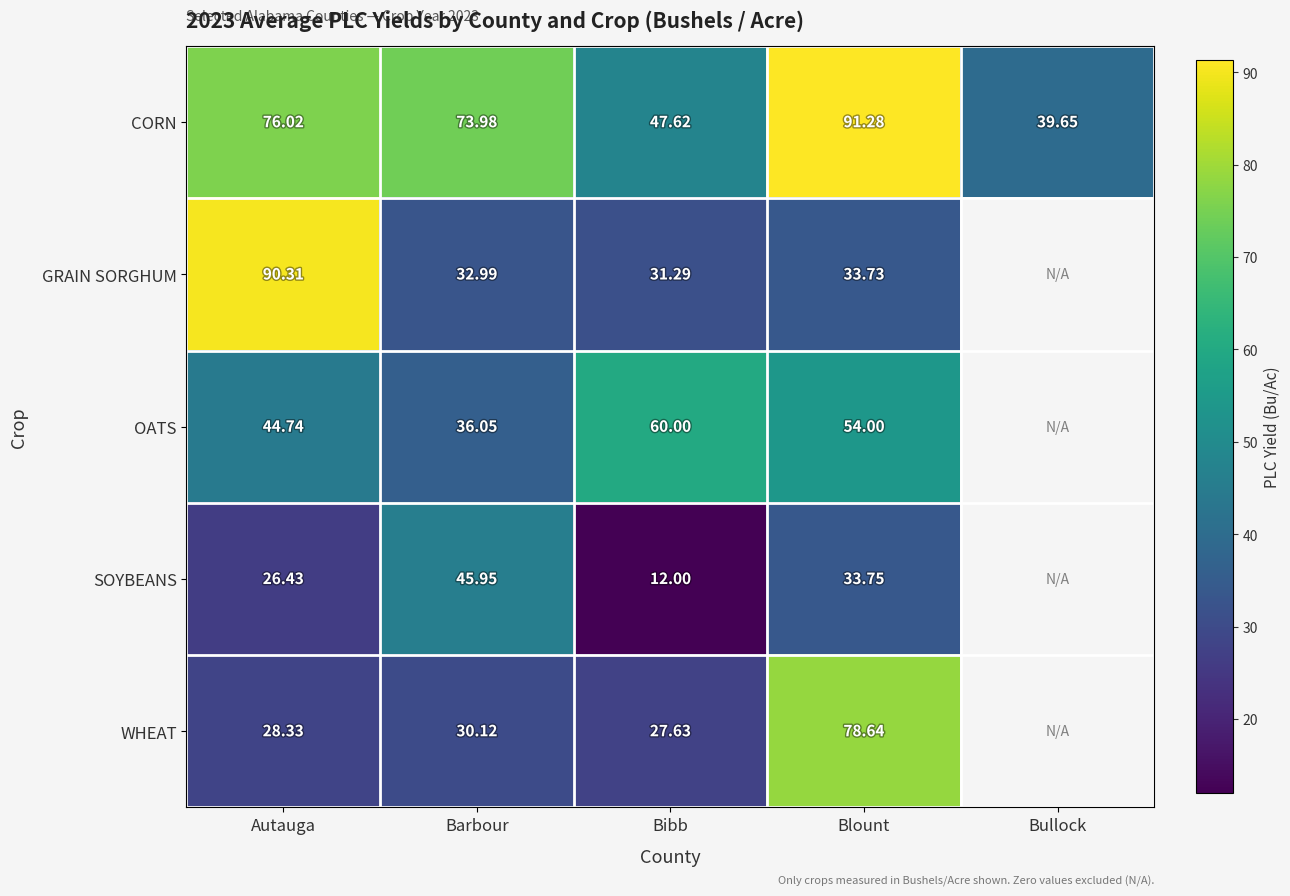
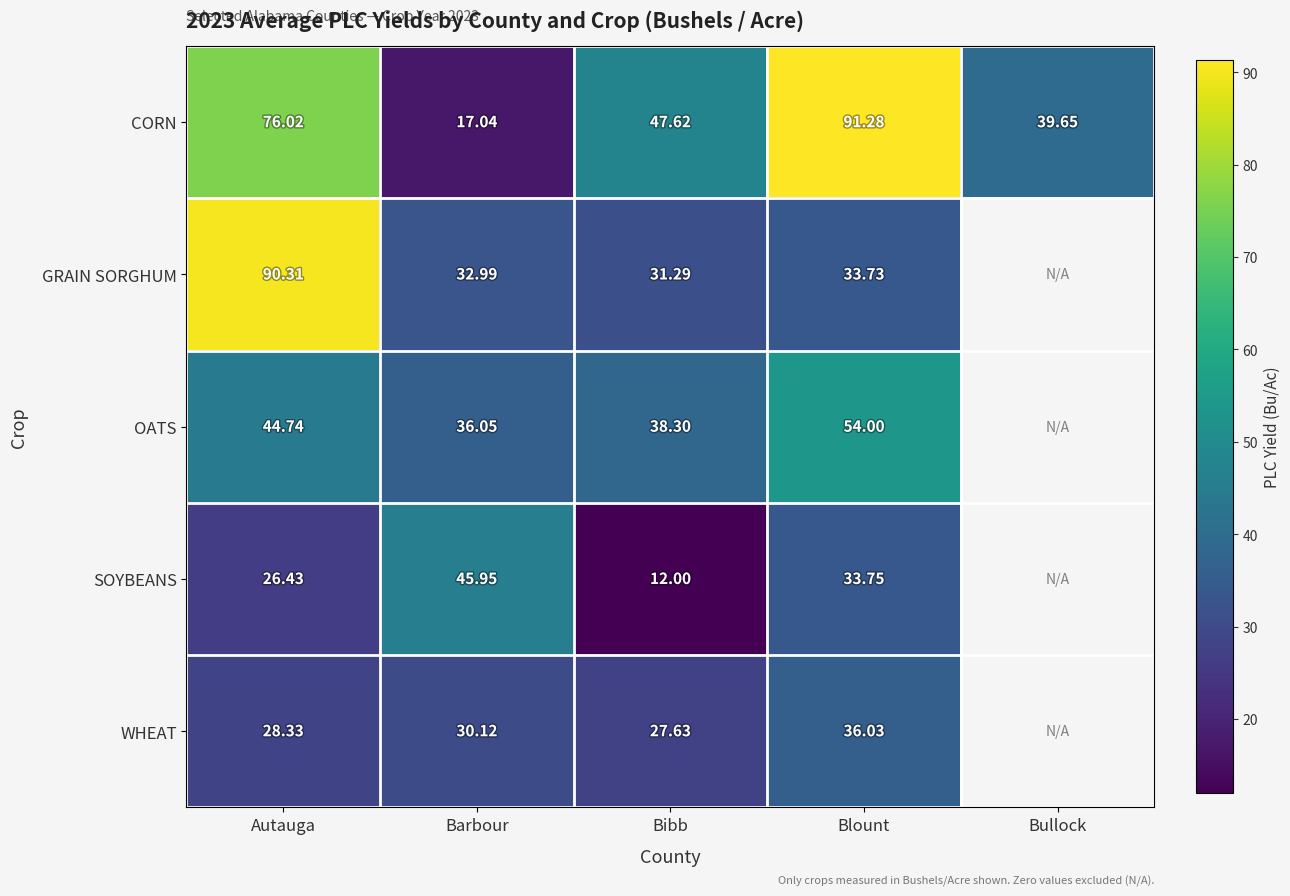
CORN, Barbour: 73.98 -> 17.04
OATS, Bibb: 60.00 -> 38.30
WHEAT, Blount: 78.64 -> 36.03
